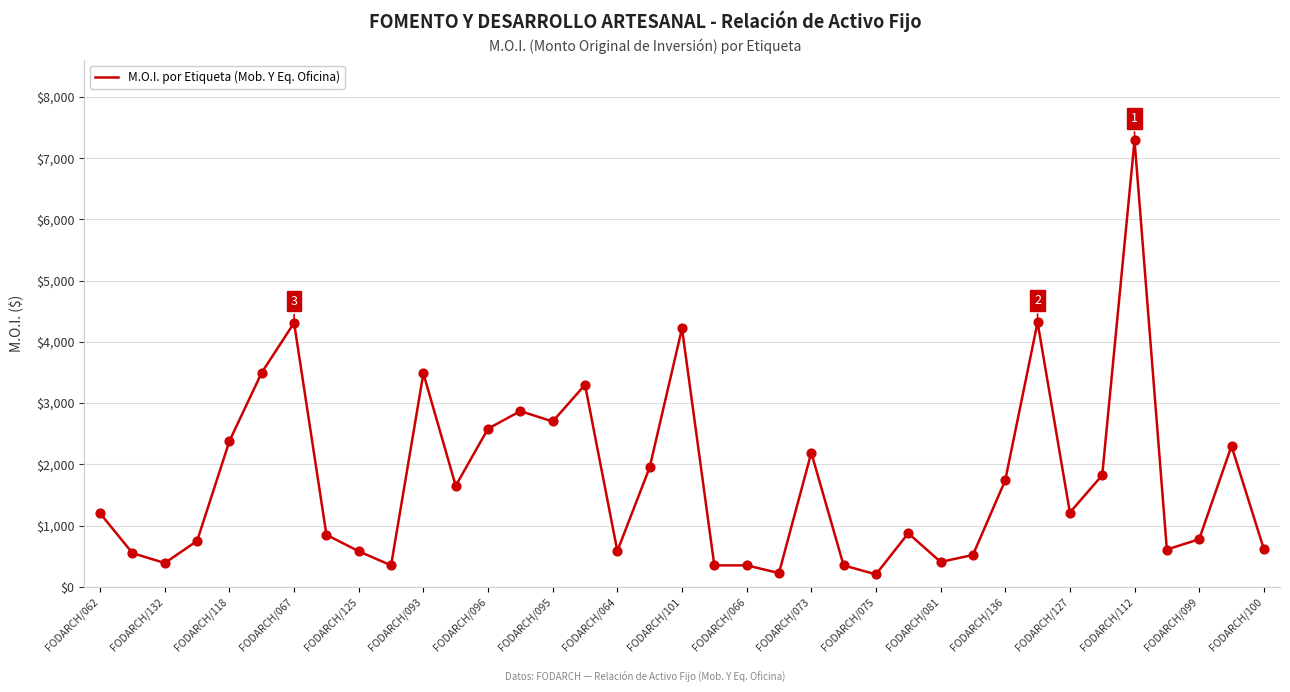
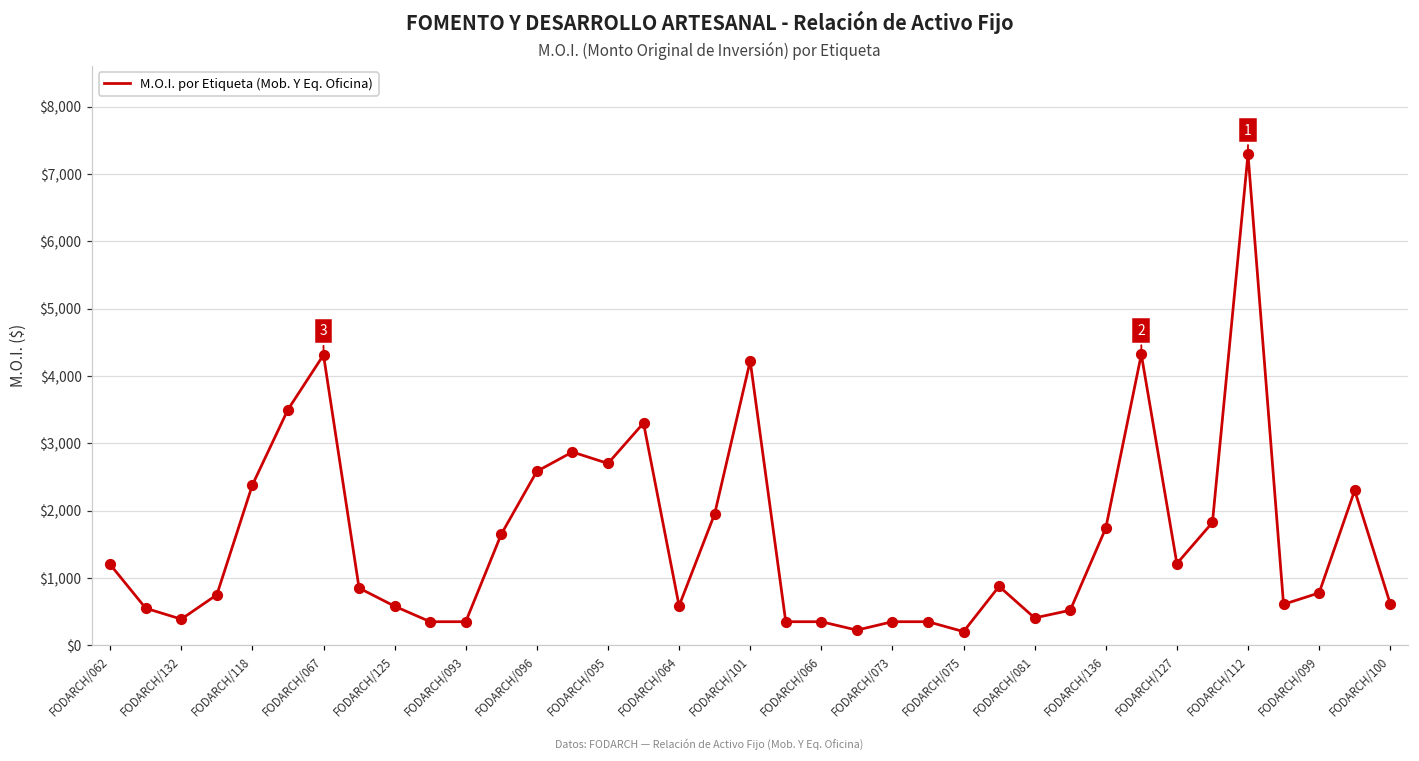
FODARCH/093: $3,500 -> $400
FODARCH/073: $2,200 -> $400
